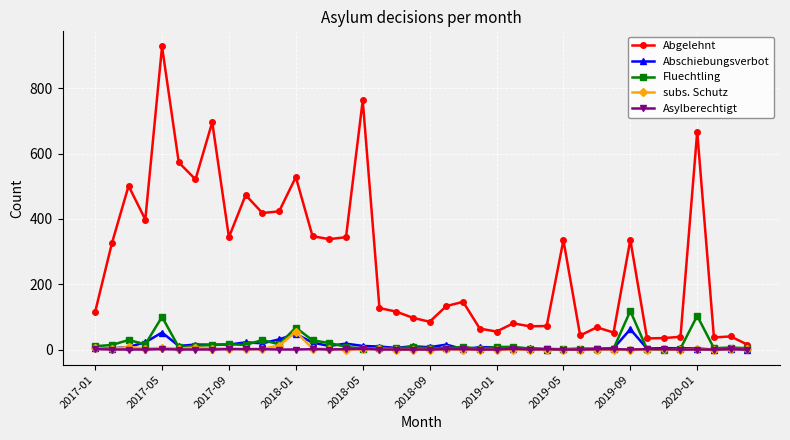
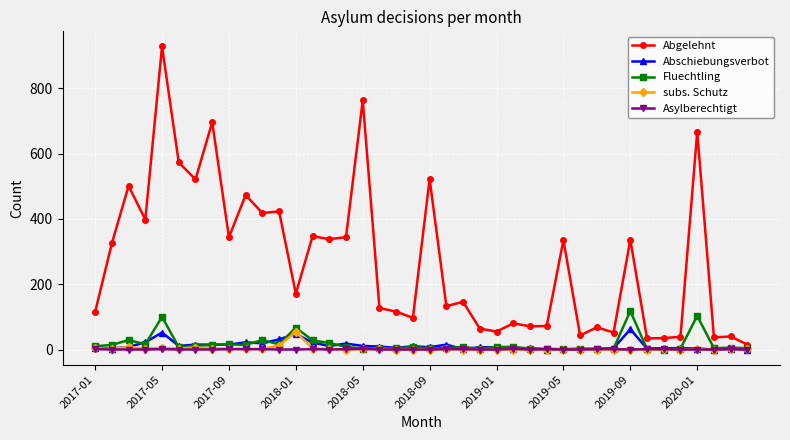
Abgelehnt, 2018-01: 530 -> 170
Abgelehnt, 2018-09: 90 -> 520
